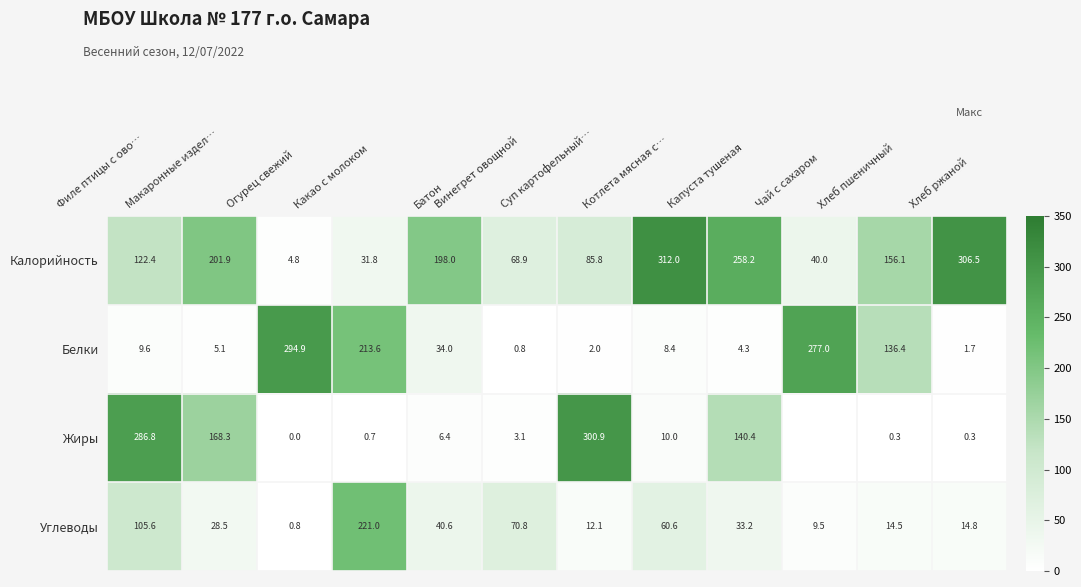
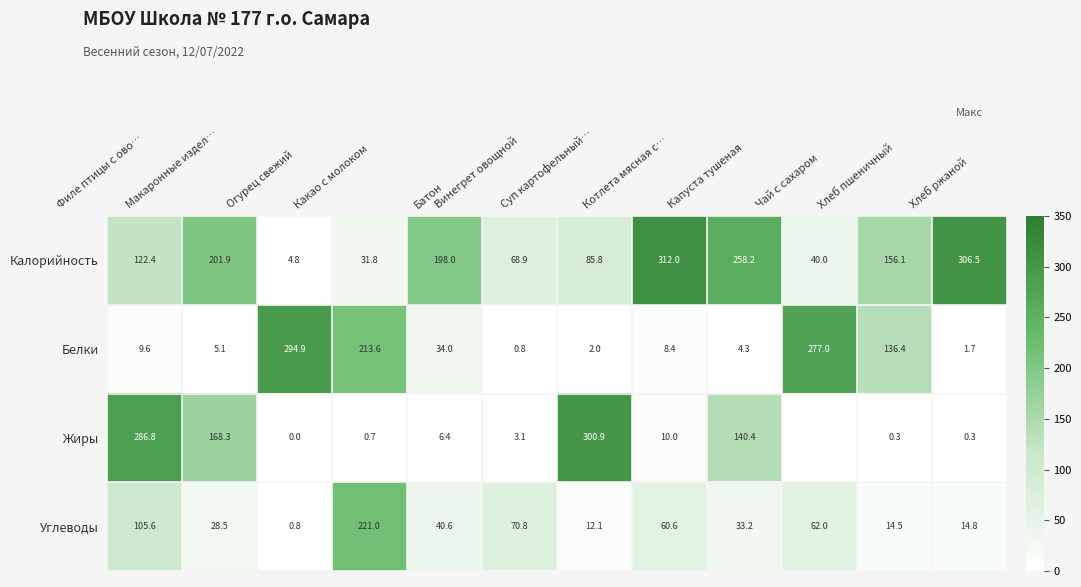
Углеводы, Чай с сахаром: 9.5 -> 62.0
